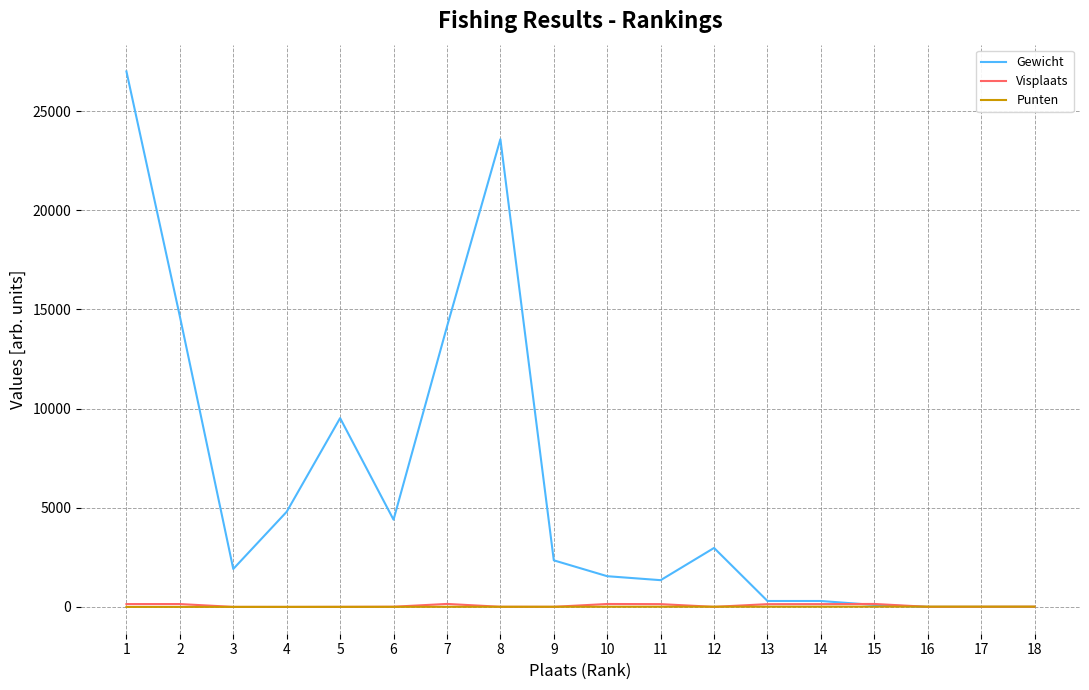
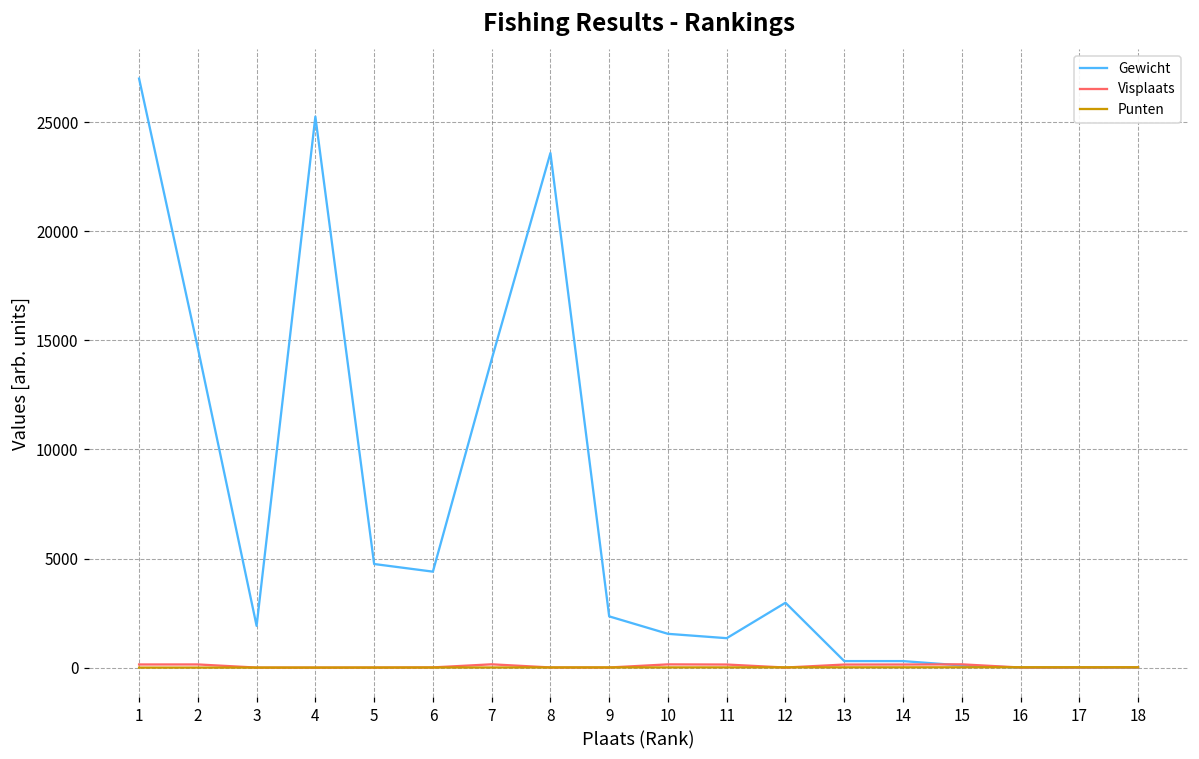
Gewicht, 4: 4800 -> 25300
Gewicht, 5: 9500 -> 4800
